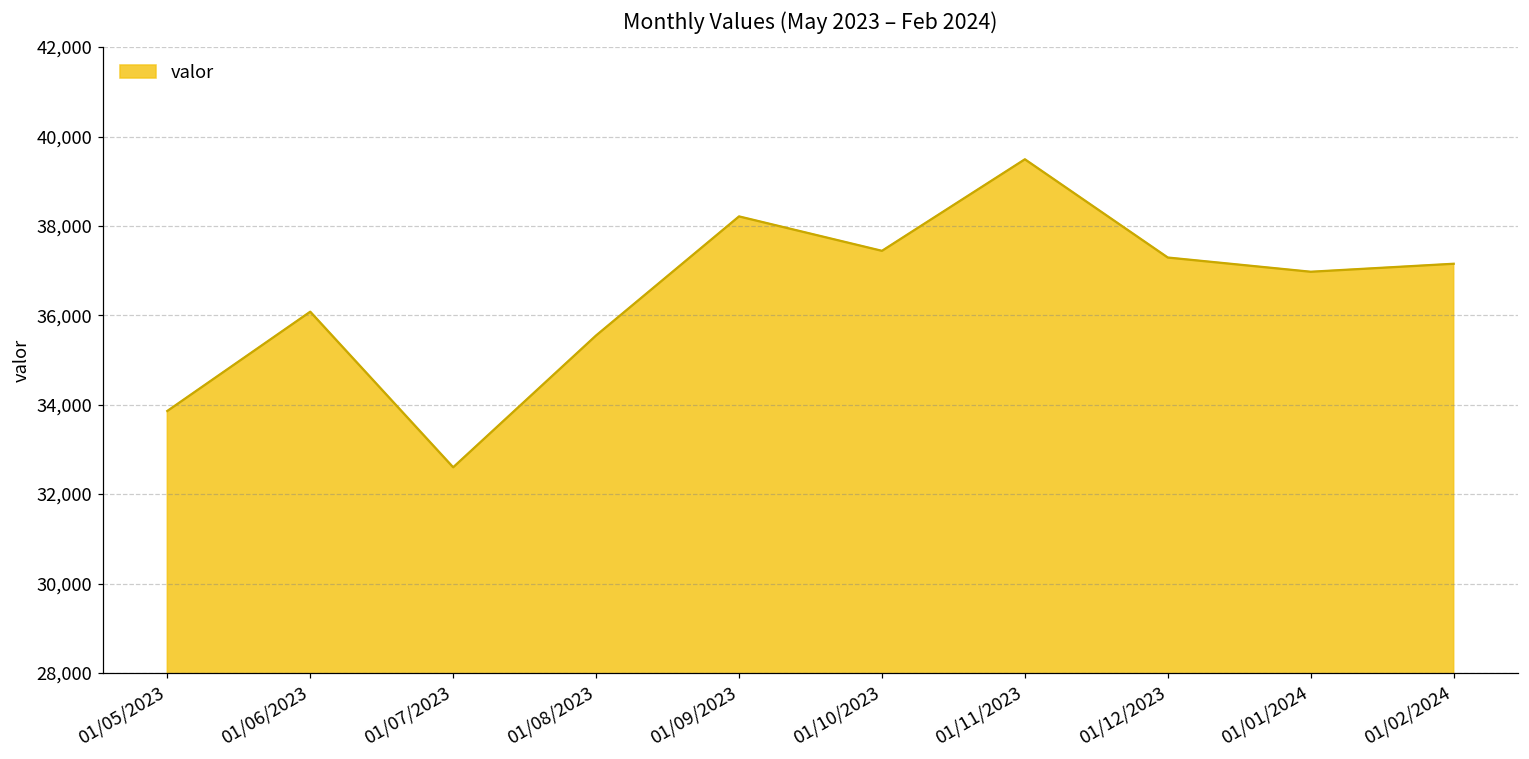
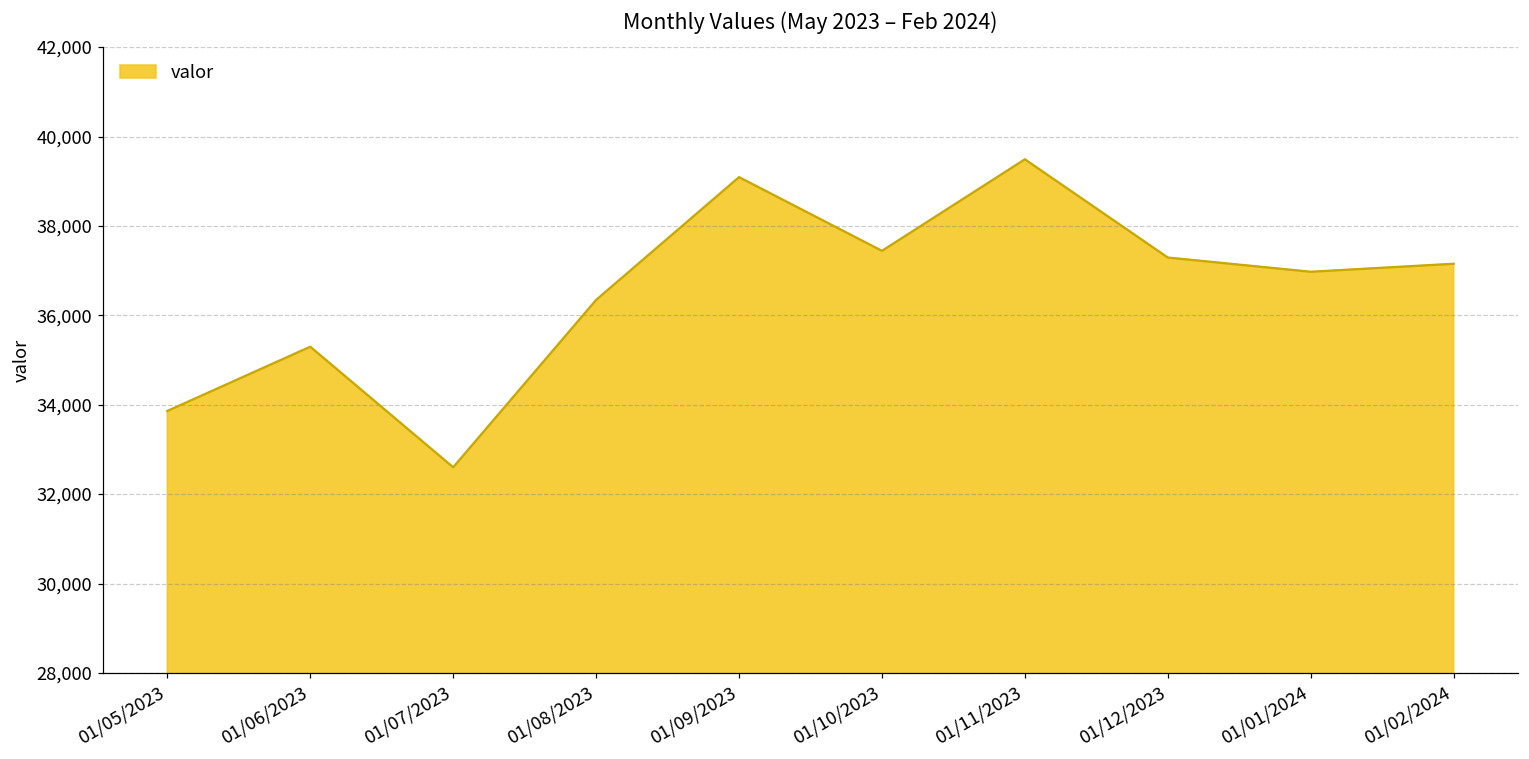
01/06/2023: 36,100 -> 35,300
01/08/2023: 35,500 -> 36,300
01/09/2023: 38,200 -> 39,100
